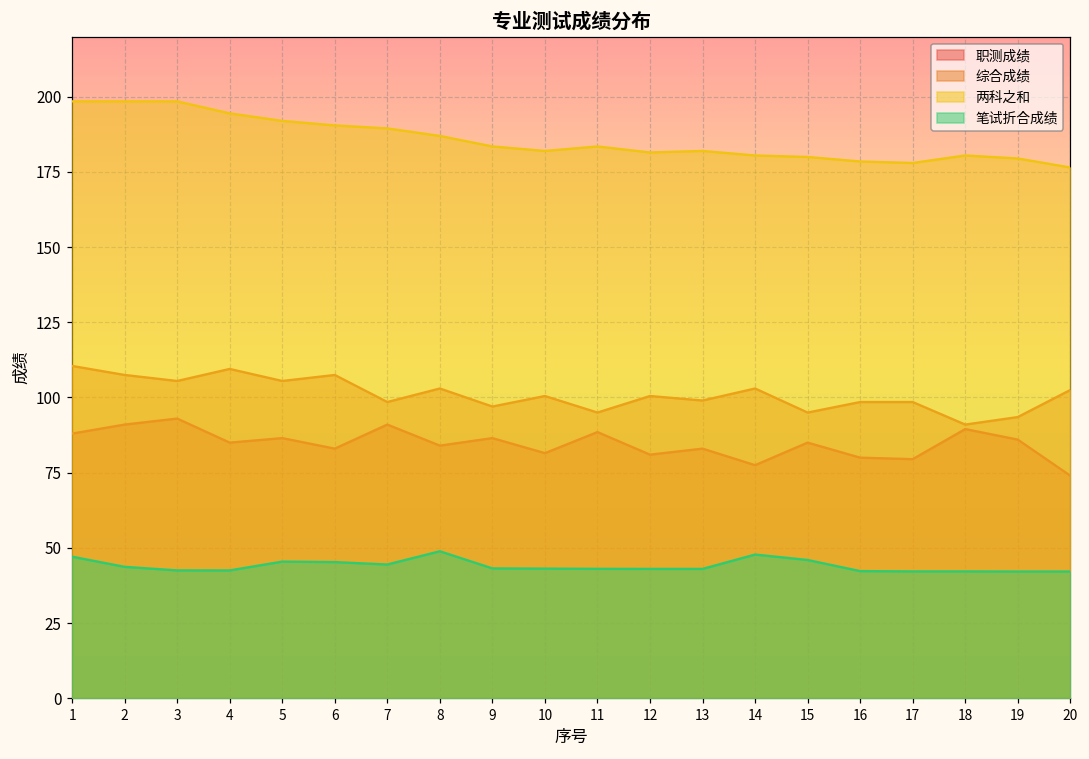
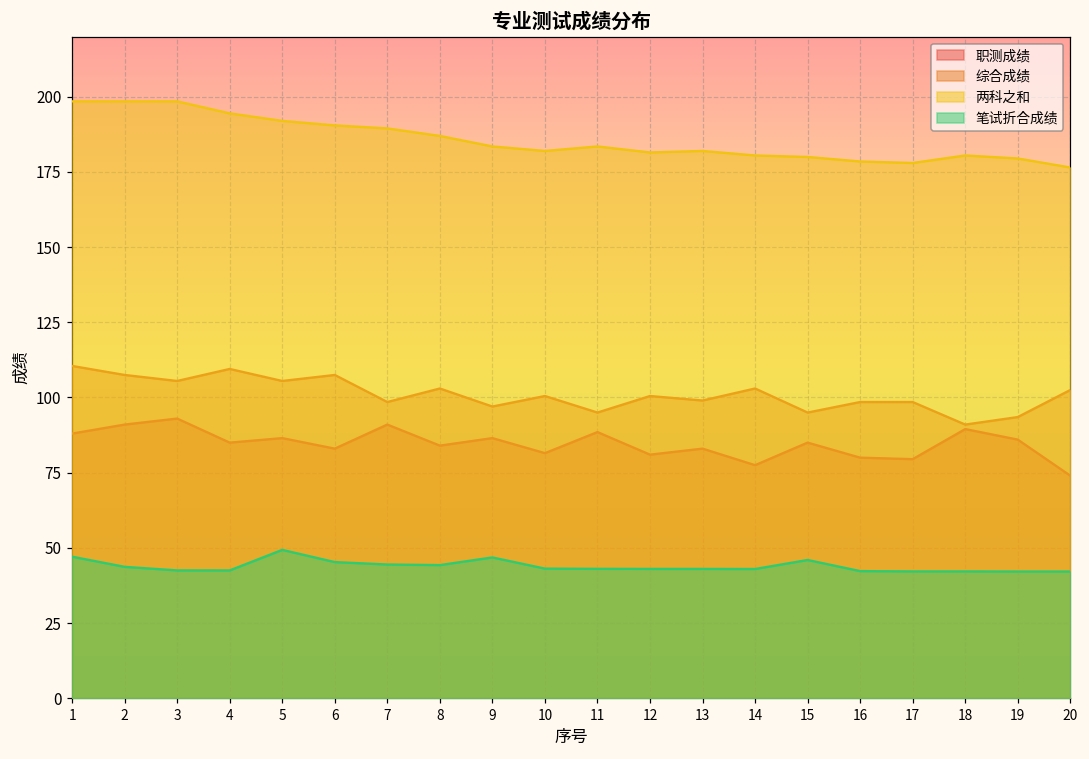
笔试折合成绩, 5: 45 -> 49
笔试折合成绩, 8: 49 -> 44
笔试折合成绩, 9: 43 -> 47
笔试折合成绩, 14: 48 -> 43
